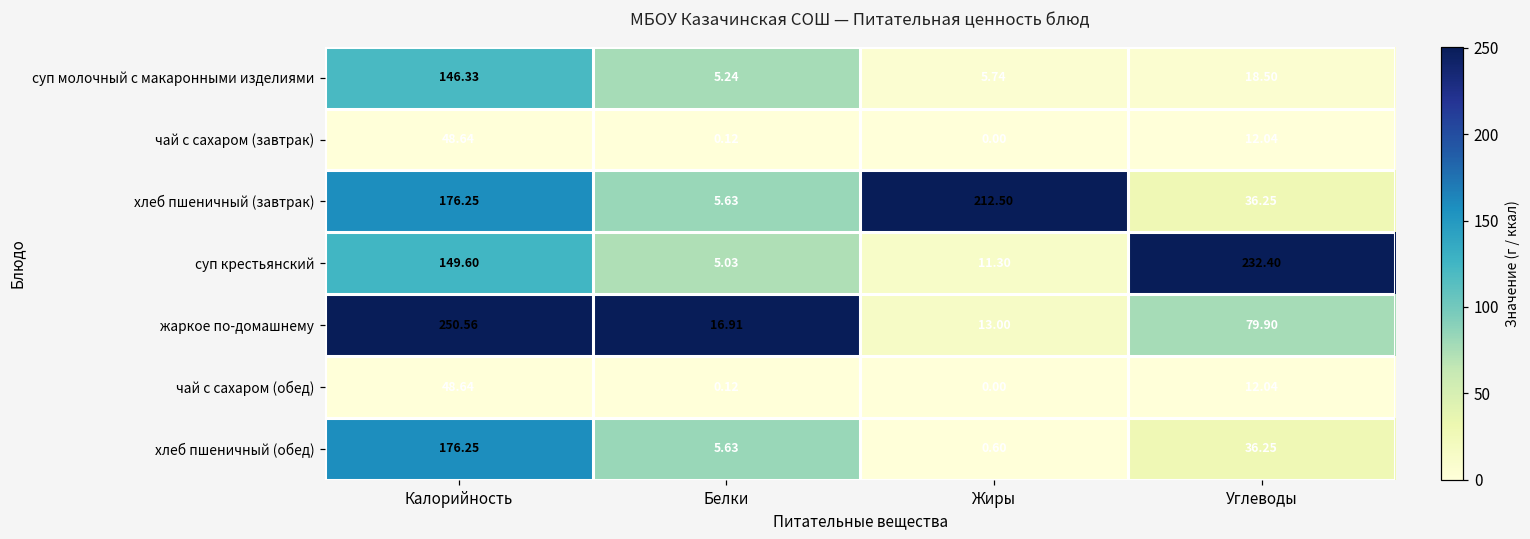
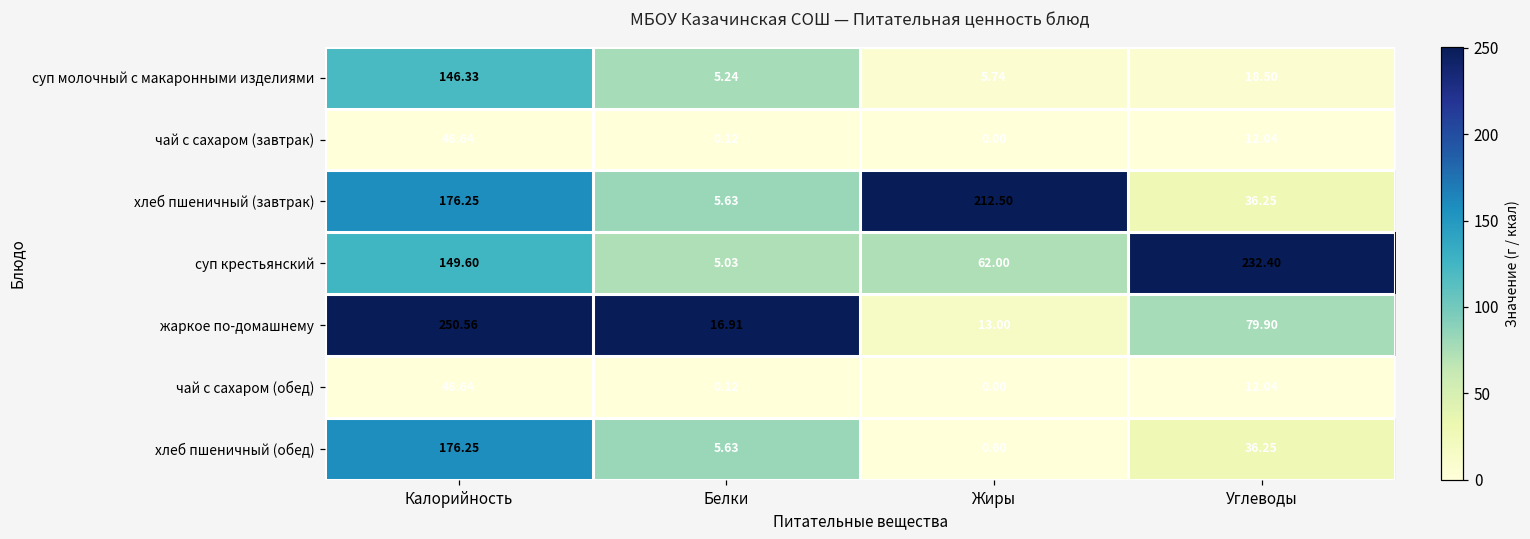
суп крестьянский, Жиры: 11.30 -> 62.00
